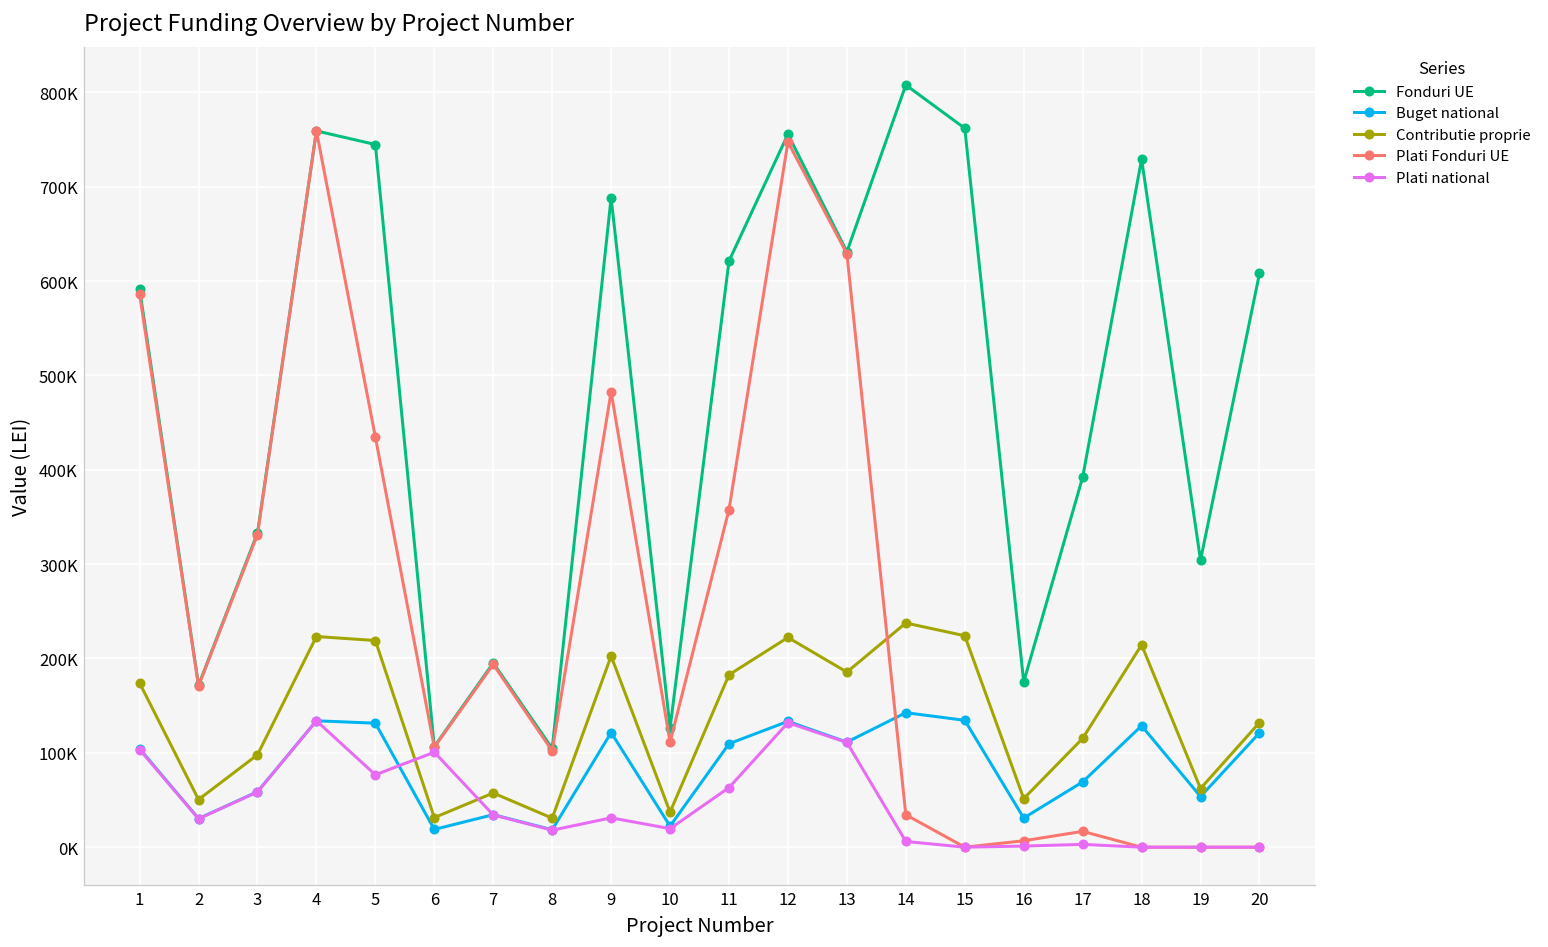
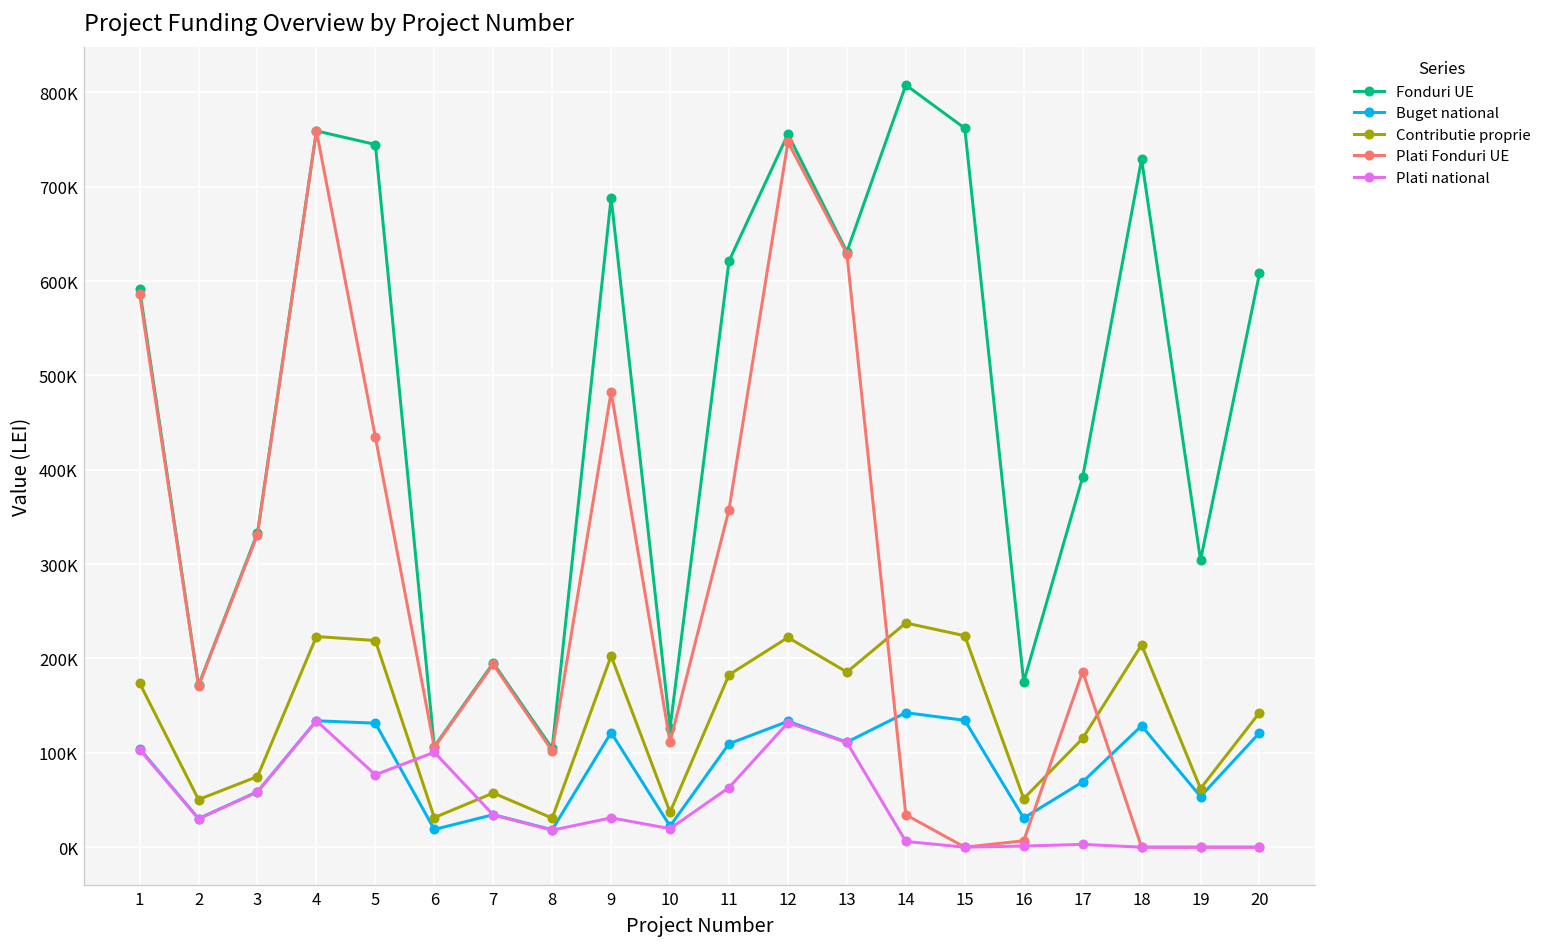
Contributie proprie, 3: 100000 -> 70000
Plati Fonduri UE, 17: 20000 -> 190000
Contributie proprie, 20: 130000 -> 140000
